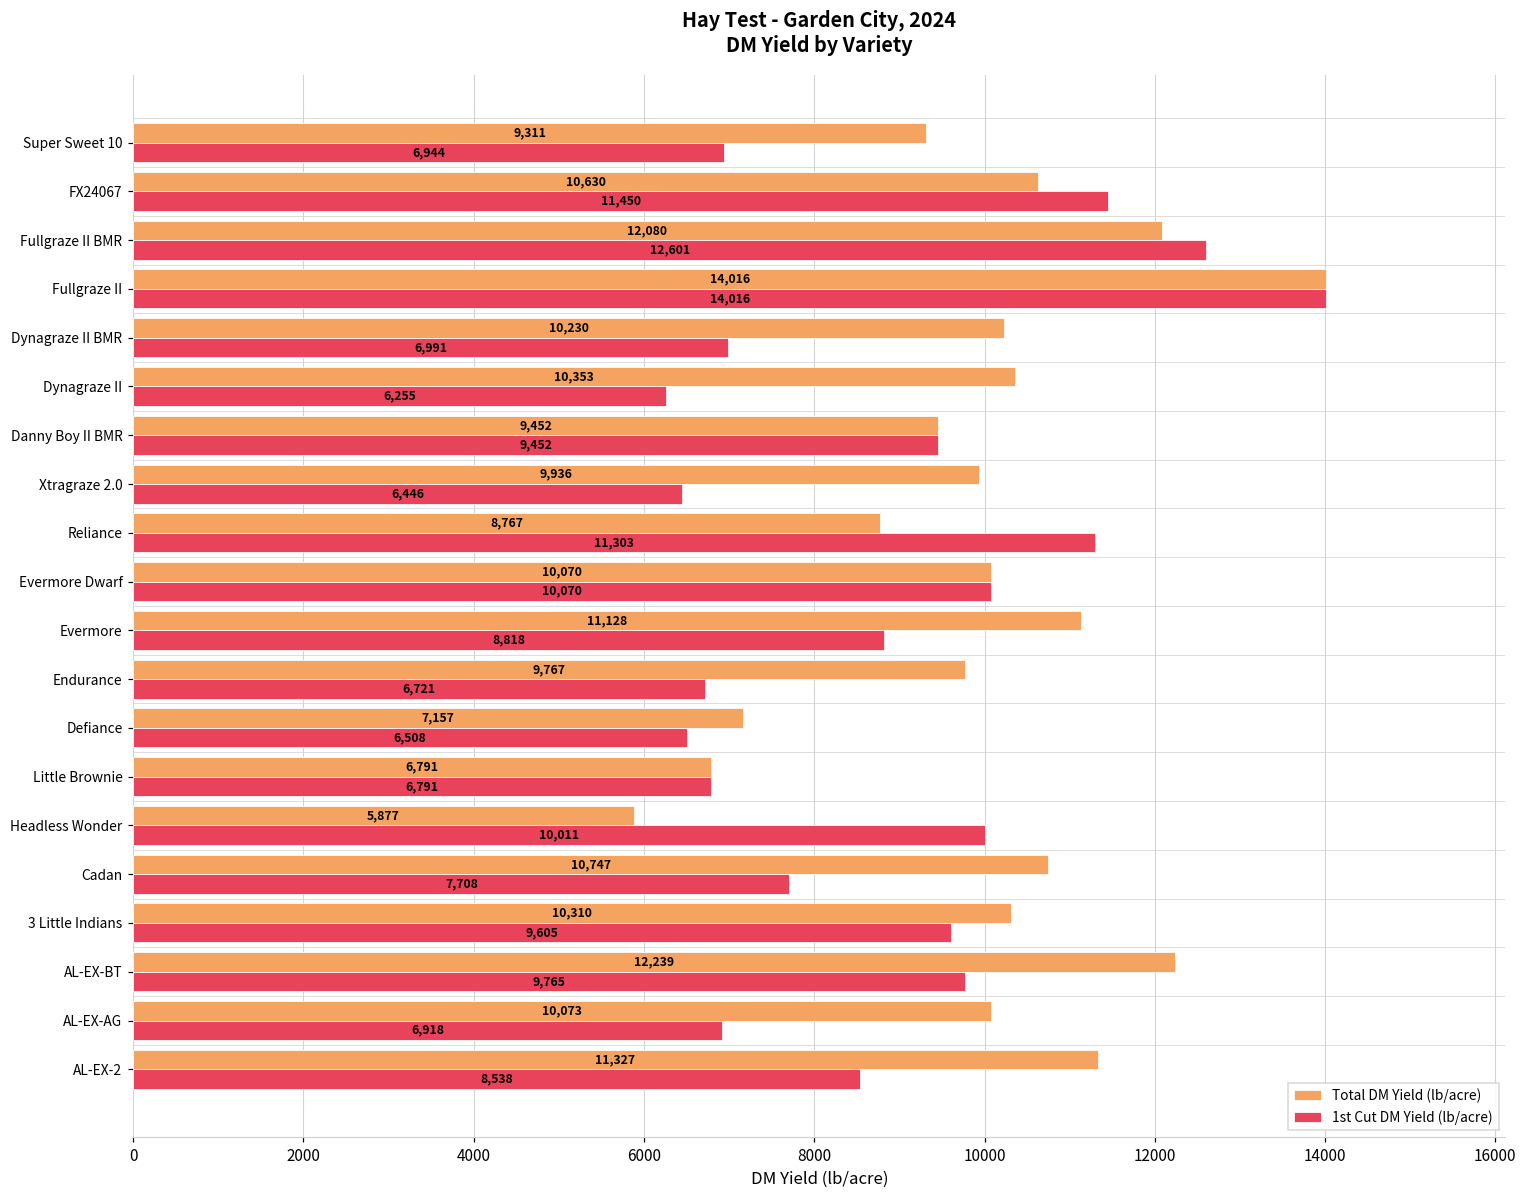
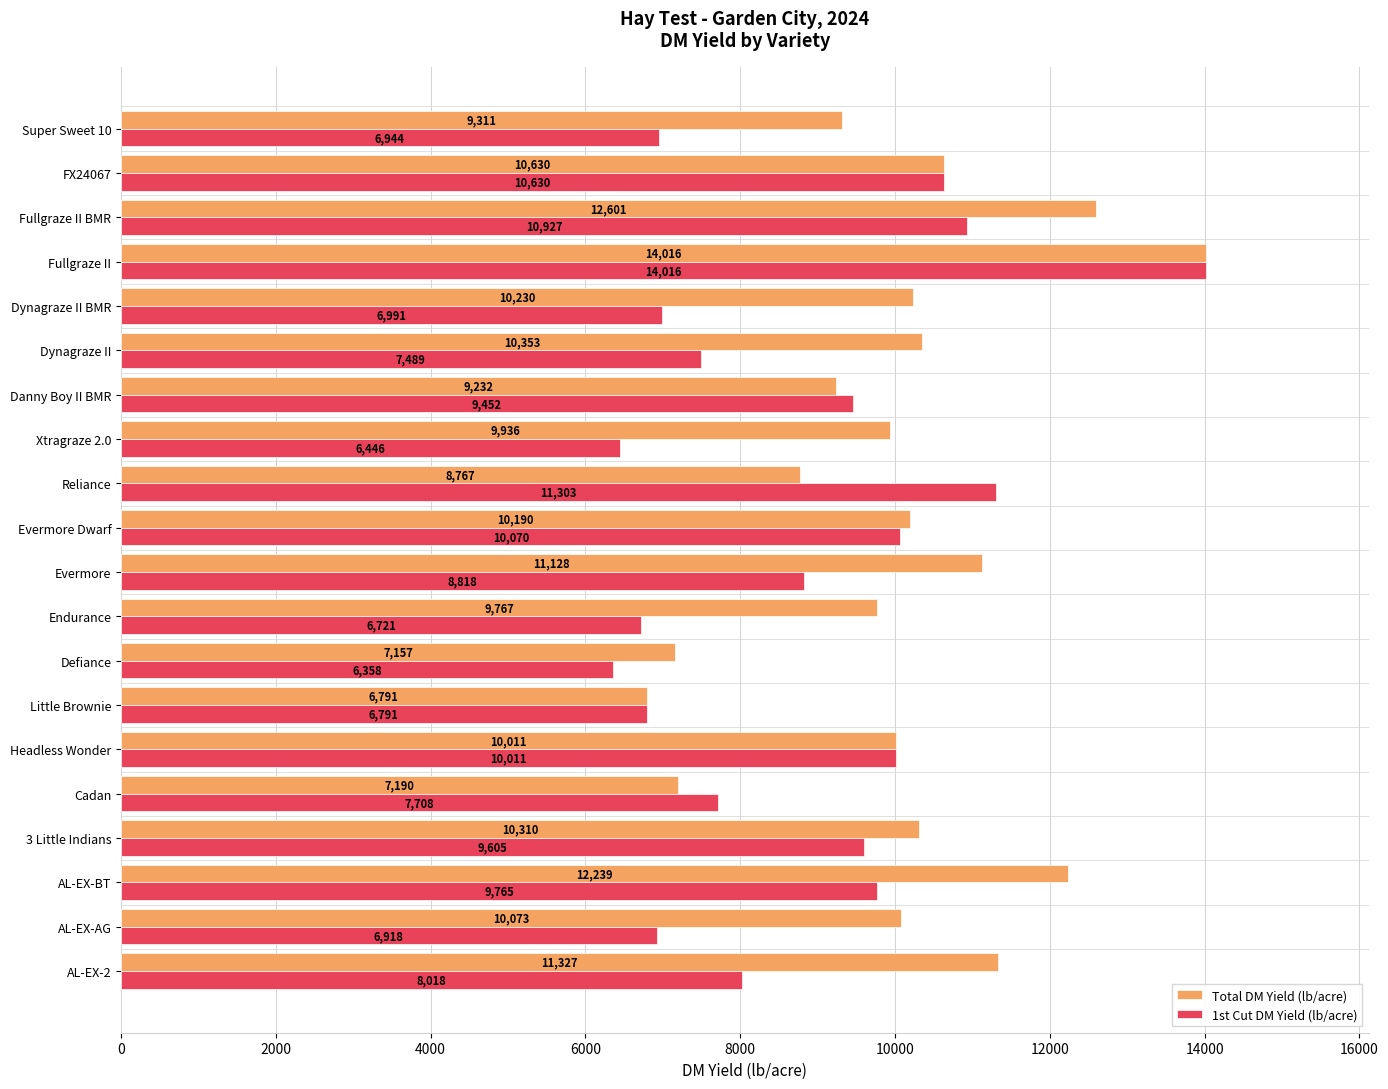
1st Cut DM Yield (lb/acre), FX24067: 11,450 -> 10,630
Total DM Yield (lb/acre), Fullgraze II BMR: 12,080 -> 12,601
1st Cut DM Yield (lb/acre), Fullgraze II BMR: 12,601 -> 10,927
1st Cut DM Yield (lb/acre), Dynagraze II: 6,255 -> 7,489
Total DM Yield (lb/acre), Danny Boy II BMR: 9,452 -> 9,232
Total DM Yield (lb/acre), Evermore Dwarf: 10,070 -> 10,190
1st Cut DM Yield (lb/acre), Defiance: 6,508 -> 6,358
Total DM Yield (lb/acre), Headless Wonder: 5,877 -> 10,011
Total DM Yield (lb/acre), Cadan: 10,747 -> 7,190
1st Cut DM Yield (lb/acre), AL-EX-2: 8,538 -> 8,018
